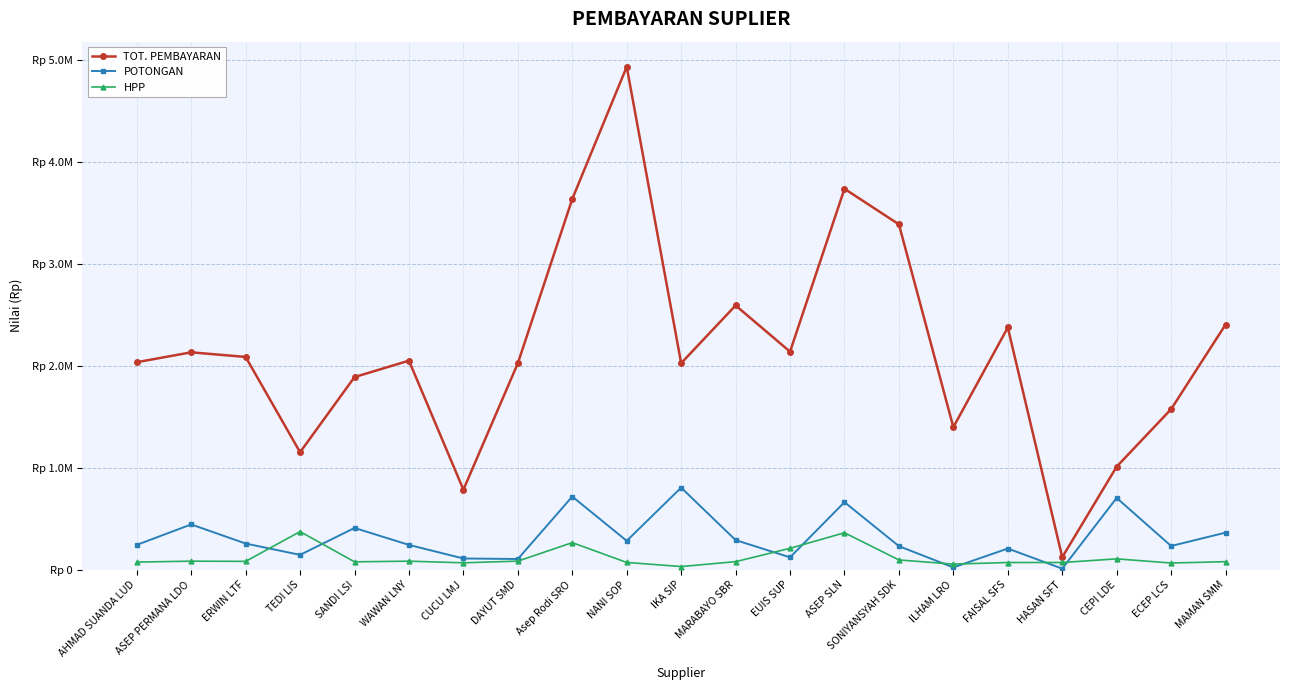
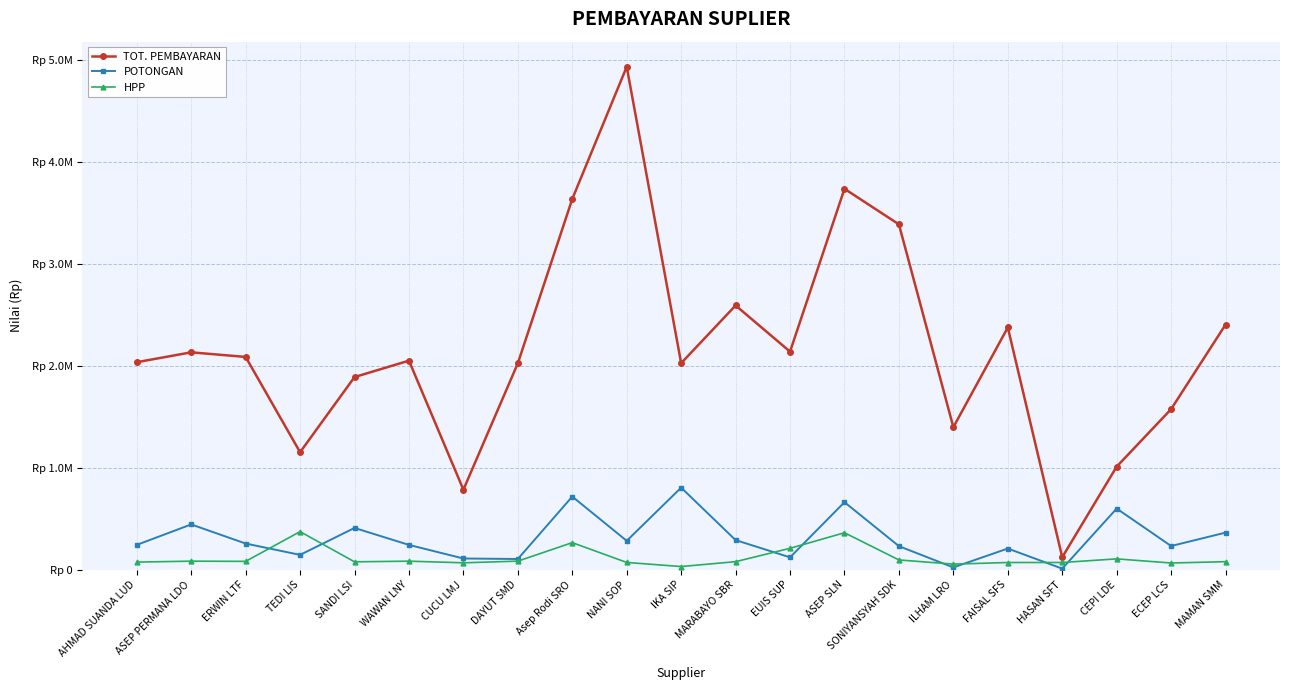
POTONGAN, CEPI LDE: Rp 700000 -> Rp 600000
